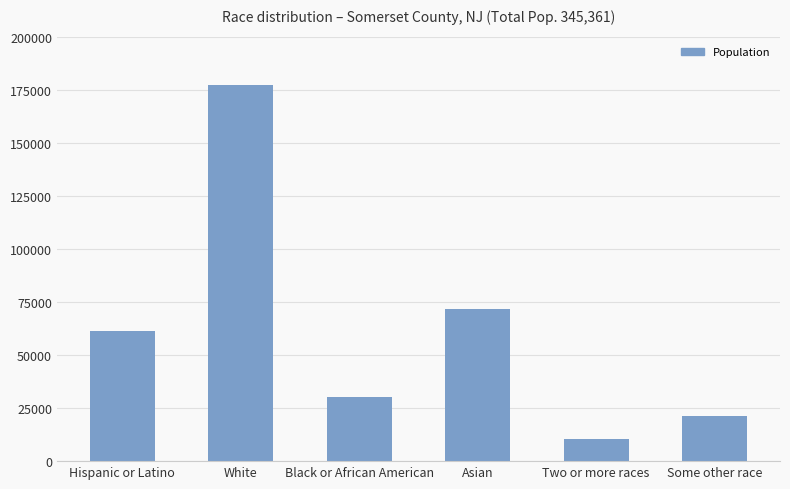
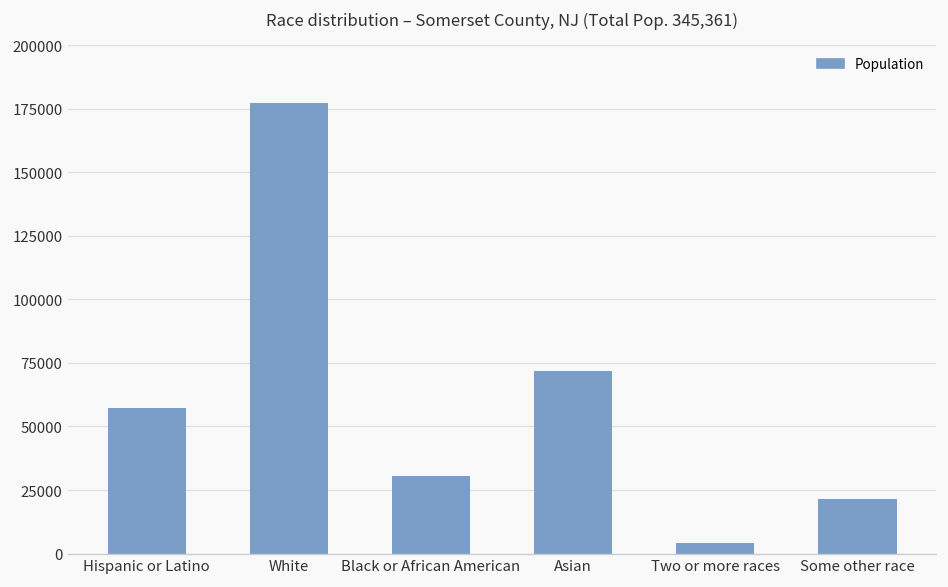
Hispanic or Latino: 61000 -> 57000
Two or more races: 11000 -> 4000
